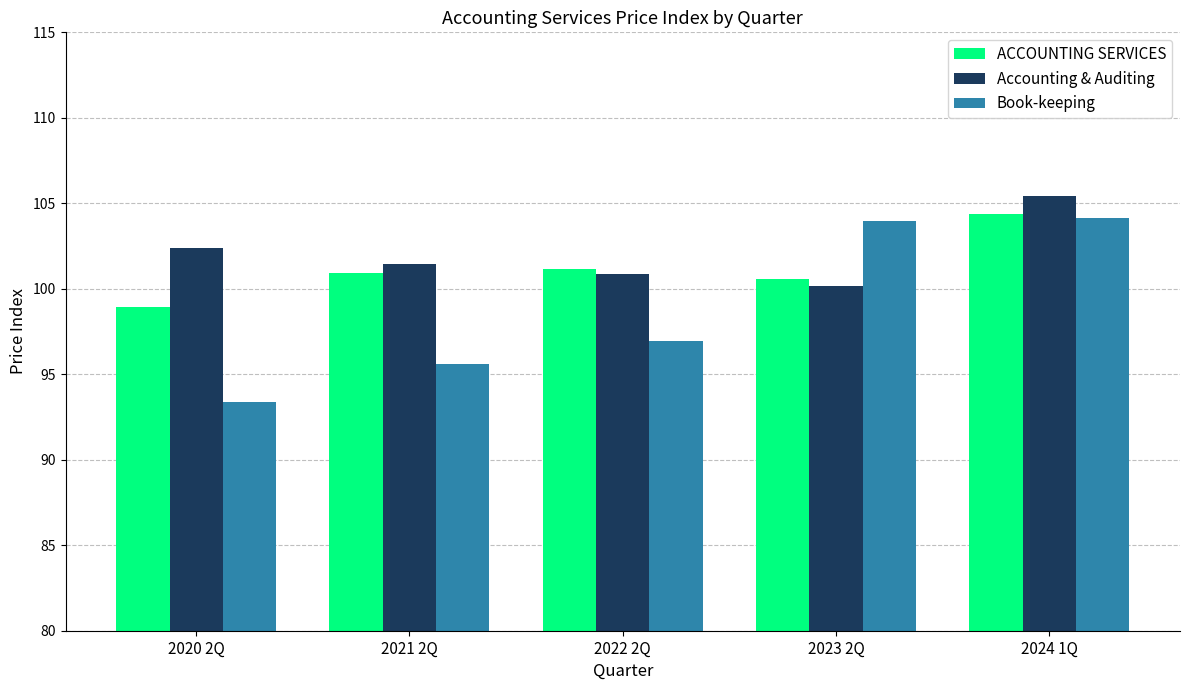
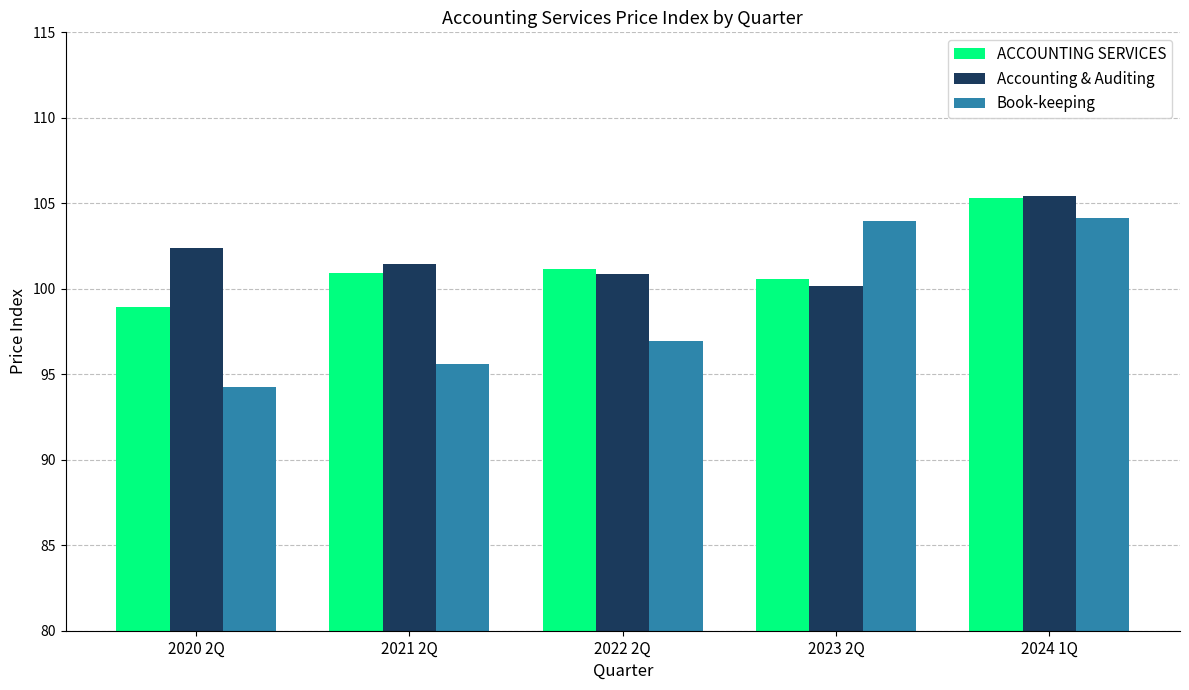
Book-keeping, 2020 2Q: 93.4 -> 94.3
ACCOUNTING SERVICES, 2024 1Q: 104.4 -> 105.3
